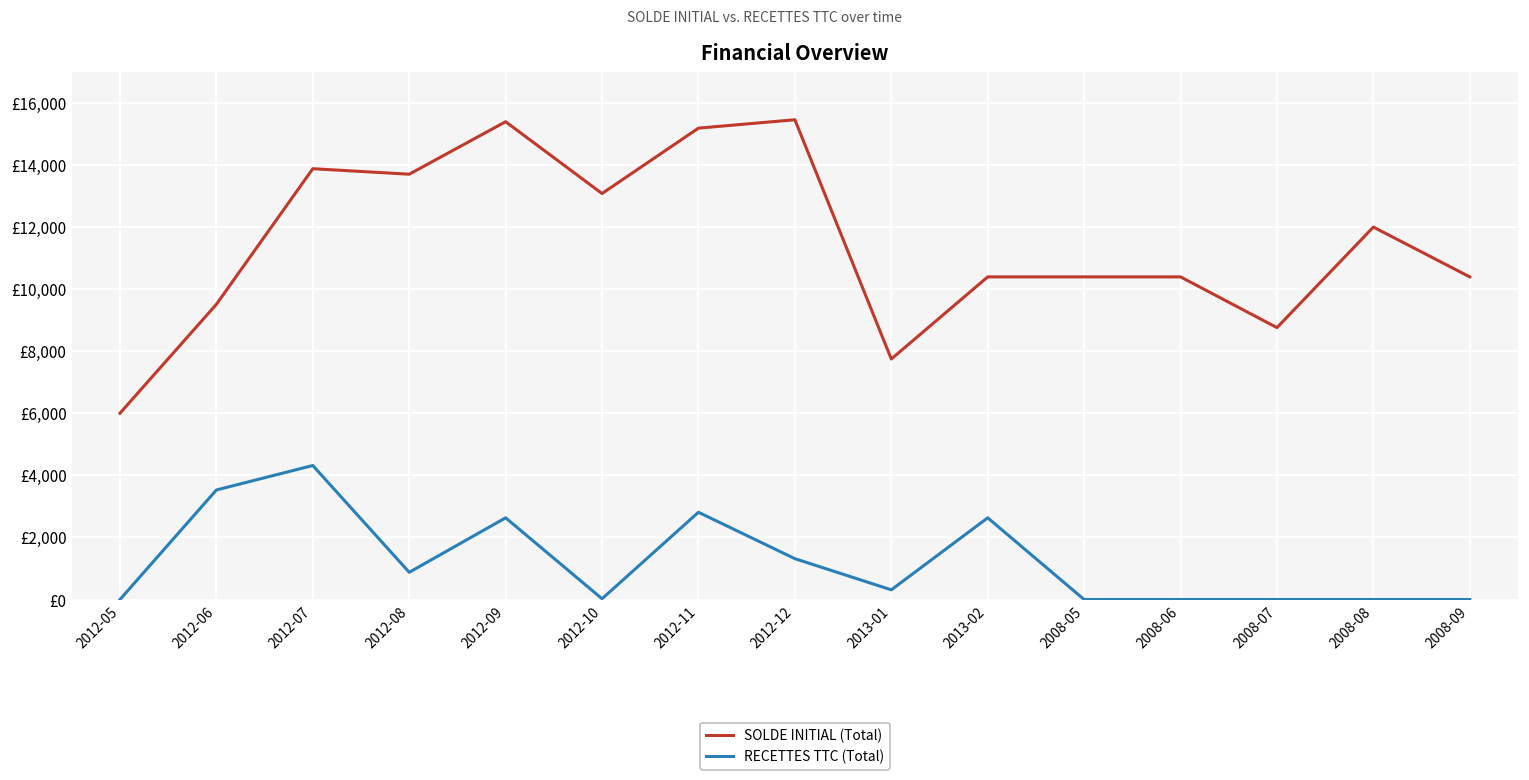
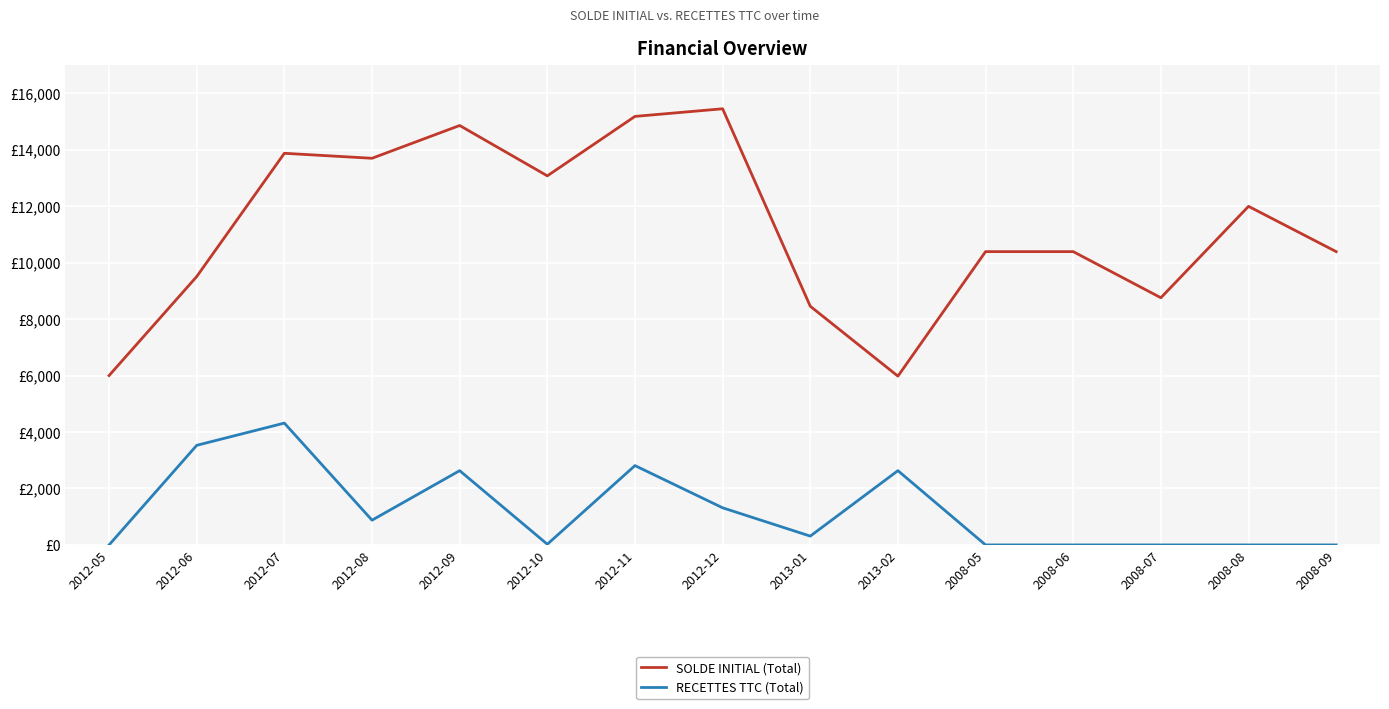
SOLDE INITIAL (Total), 2012-09: £15,400 -> £14,900
SOLDE INITIAL (Total), 2013-01: £7,700 -> £8,500
SOLDE INITIAL (Total), 2013-02: £10,400 -> £6,000
